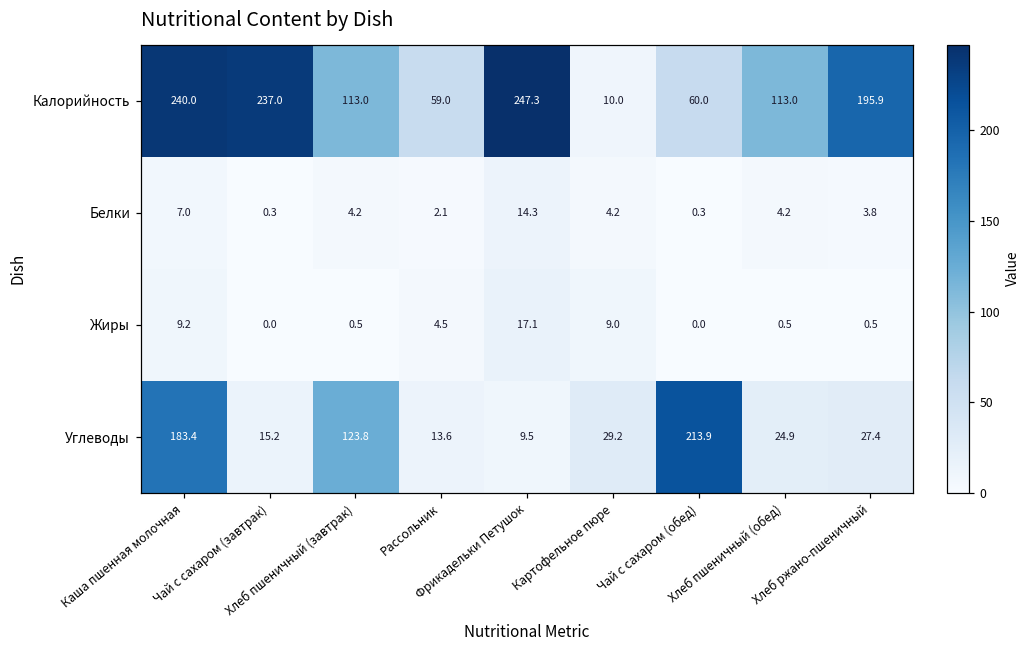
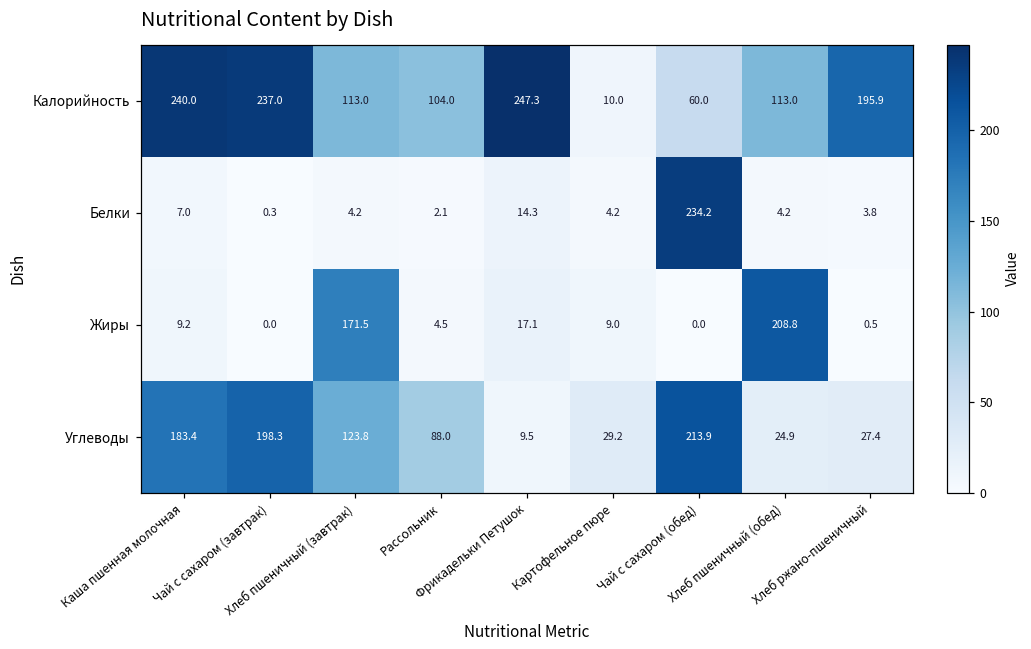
Калорийность, Рассольник: 59.0 -> 104.0
Белки, Чай с сахаром (обед): 0.3 -> 234.2
Жиры, Хлеб пшеничный (завтрак): 0.5 -> 171.5
Жиры, Хлеб пшеничный (обед): 0.5 -> 208.8
Углеводы, Чай с сахаром (завтрак): 15.2 -> 198.3
Углеводы, Рассольник: 13.6 -> 88.0
